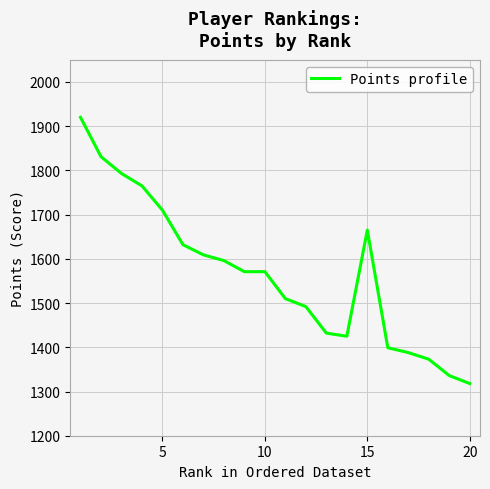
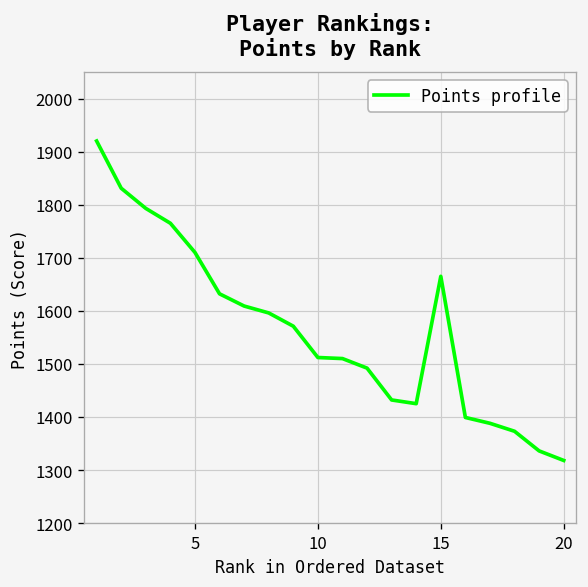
10: 1570 -> 1510
